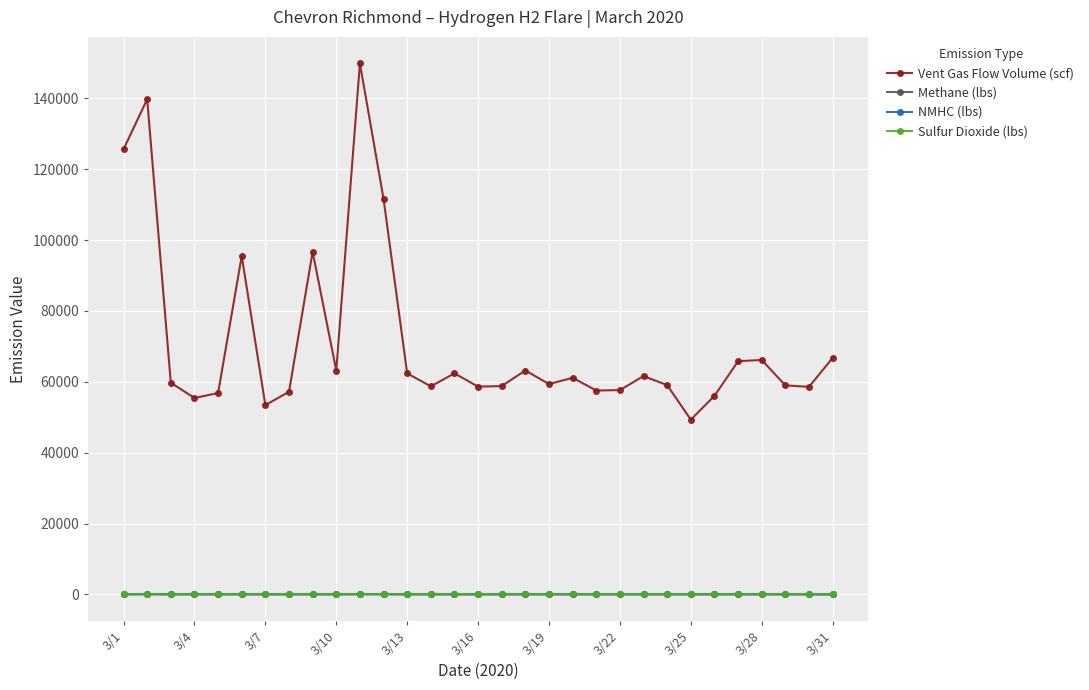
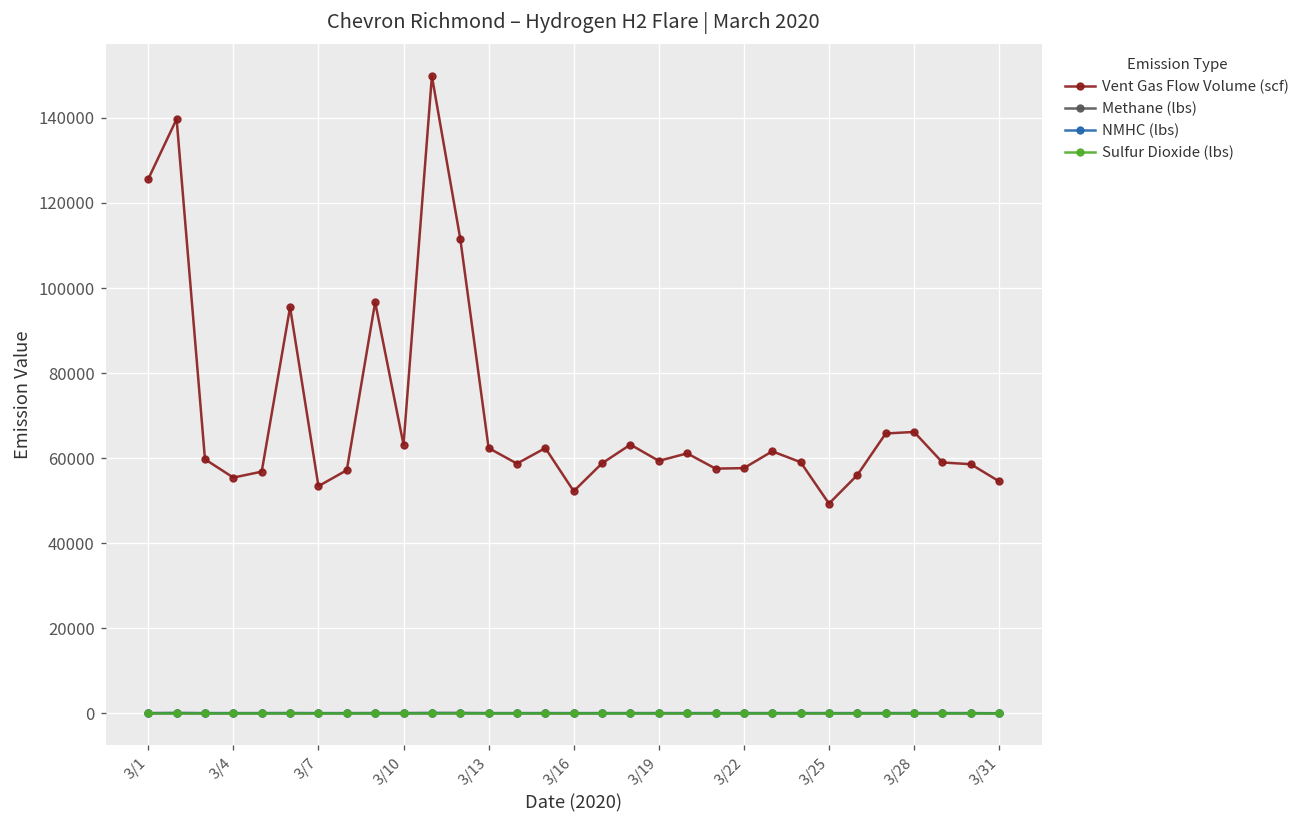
Vent Gas Flow Volume (scf), 3/16: 59000 -> 52000
Vent Gas Flow Volume (scf), 3/31: 67000 -> 55000
